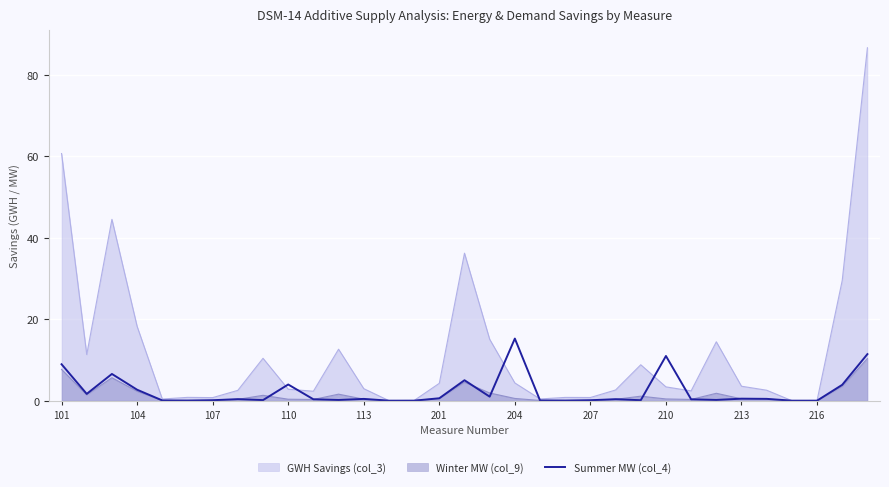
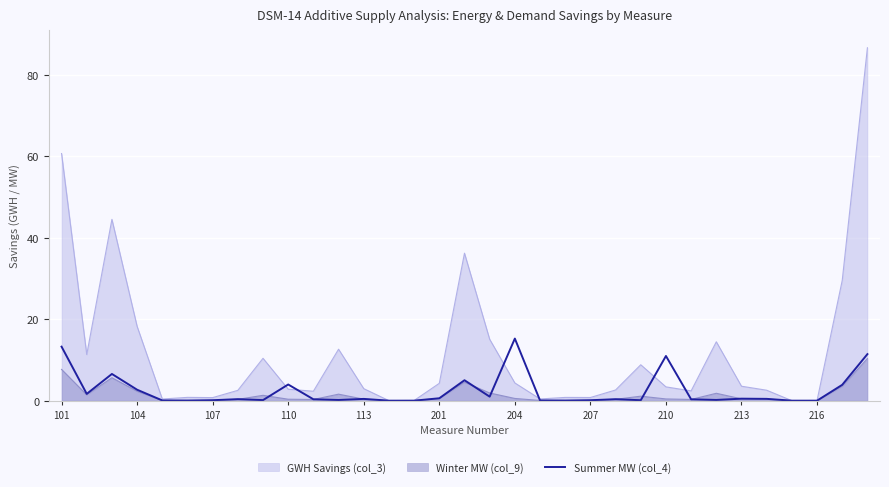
Summer MW (col_4), 101: 9 -> 13
